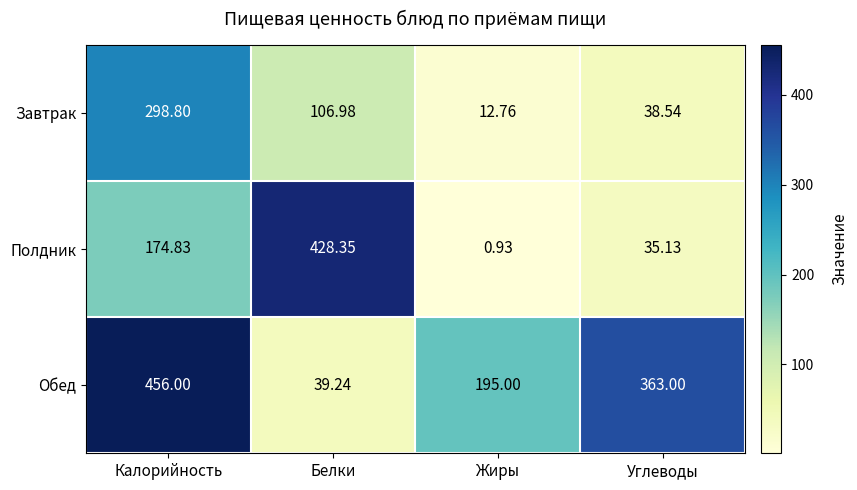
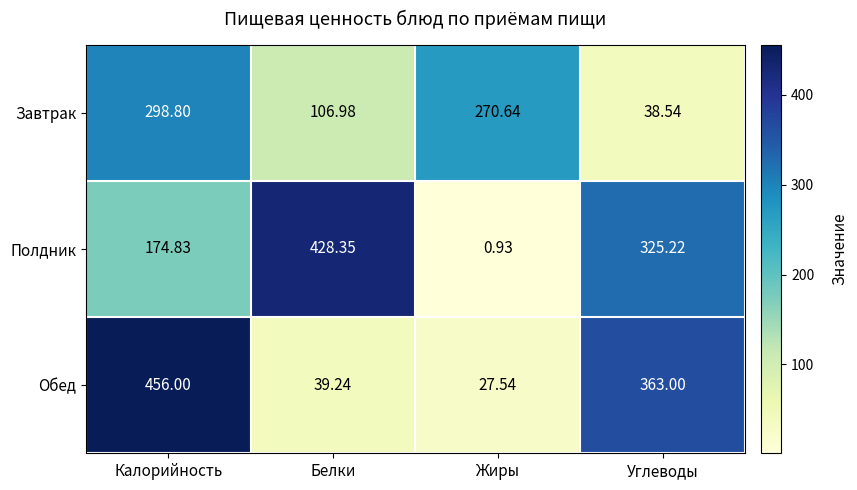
Завтрак, Жиры: 12.76 -> 270.64
Полдник, Углеводы: 35.13 -> 325.22
Обед, Жиры: 195.00 -> 27.54
